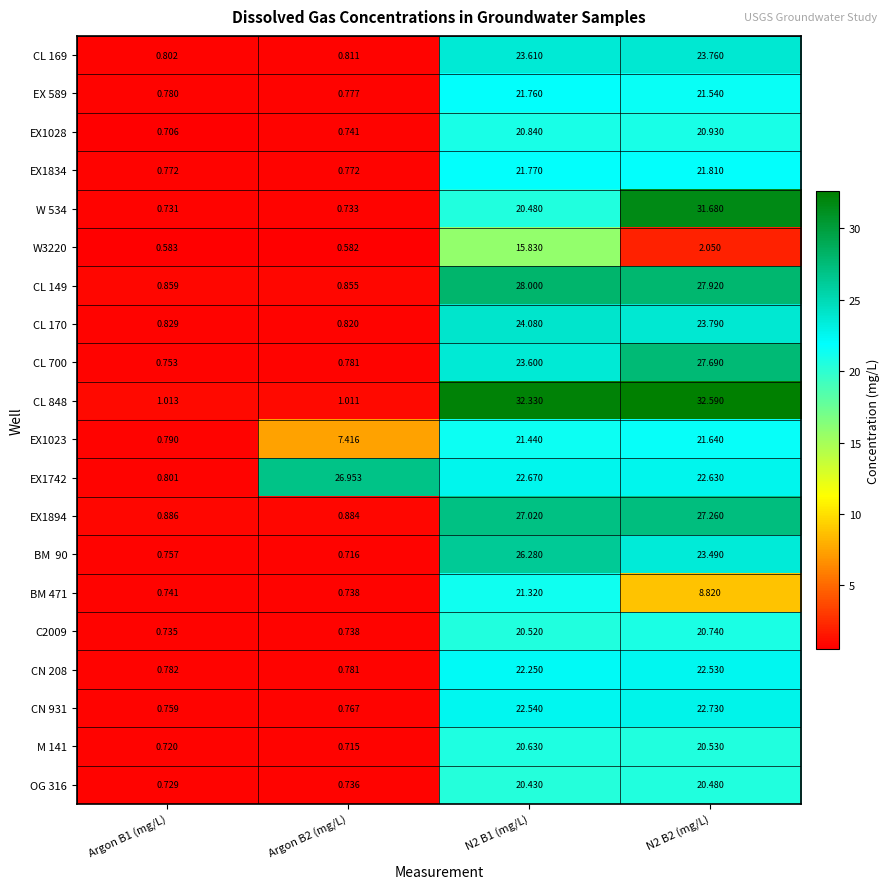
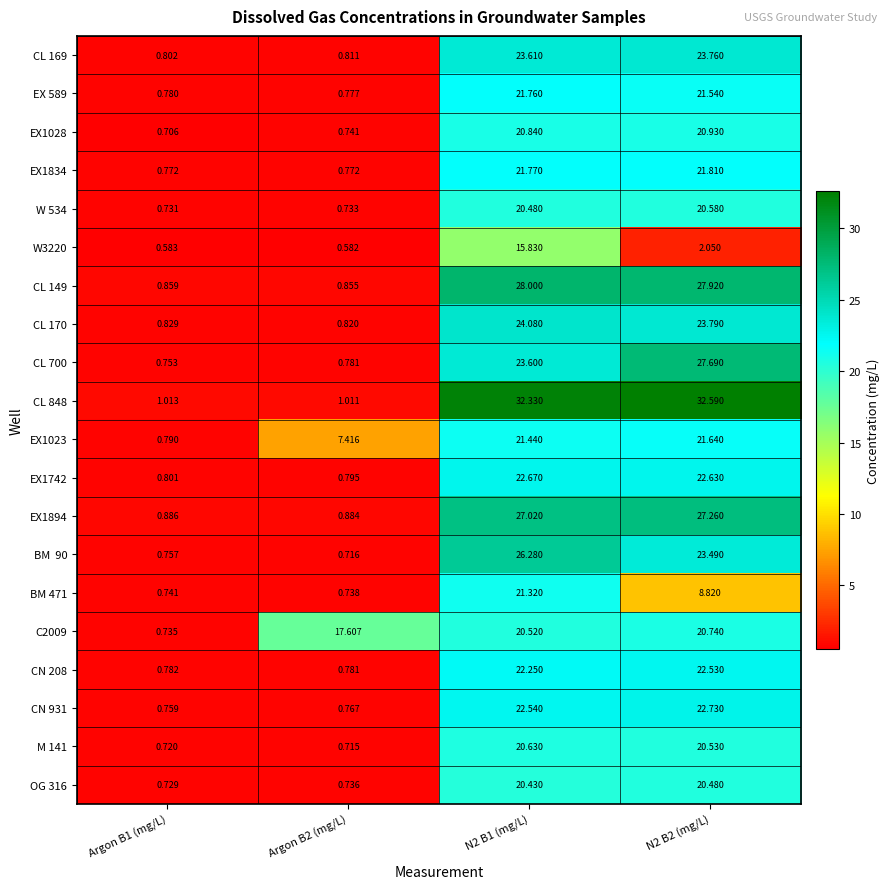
W 534, N2 B2 (mg/L): 31.680 -> 20.580
EX1742, Argon B2 (mg/L): 26.953 -> 0.795
C2009, Argon B2 (mg/L): 0.738 -> 17.607
